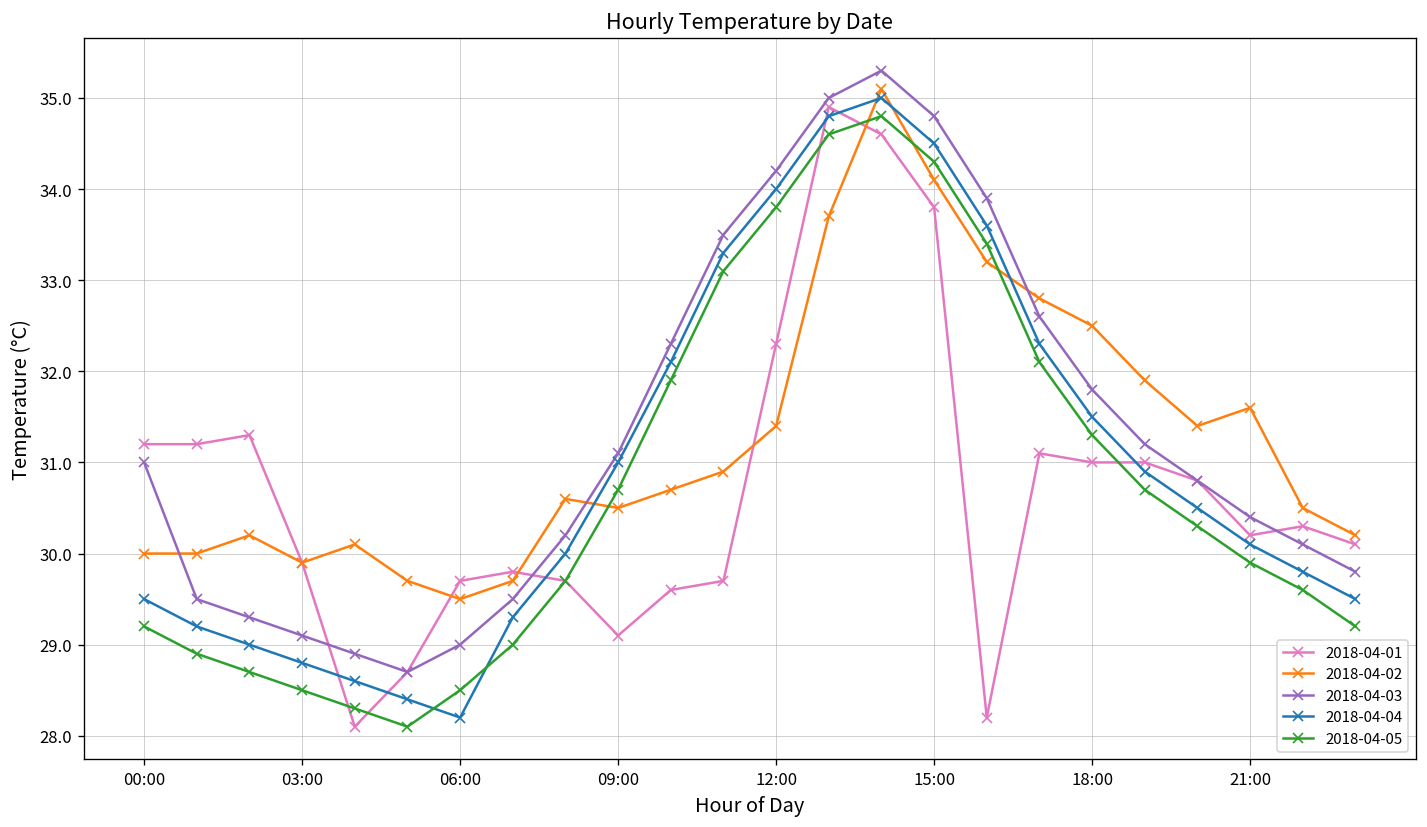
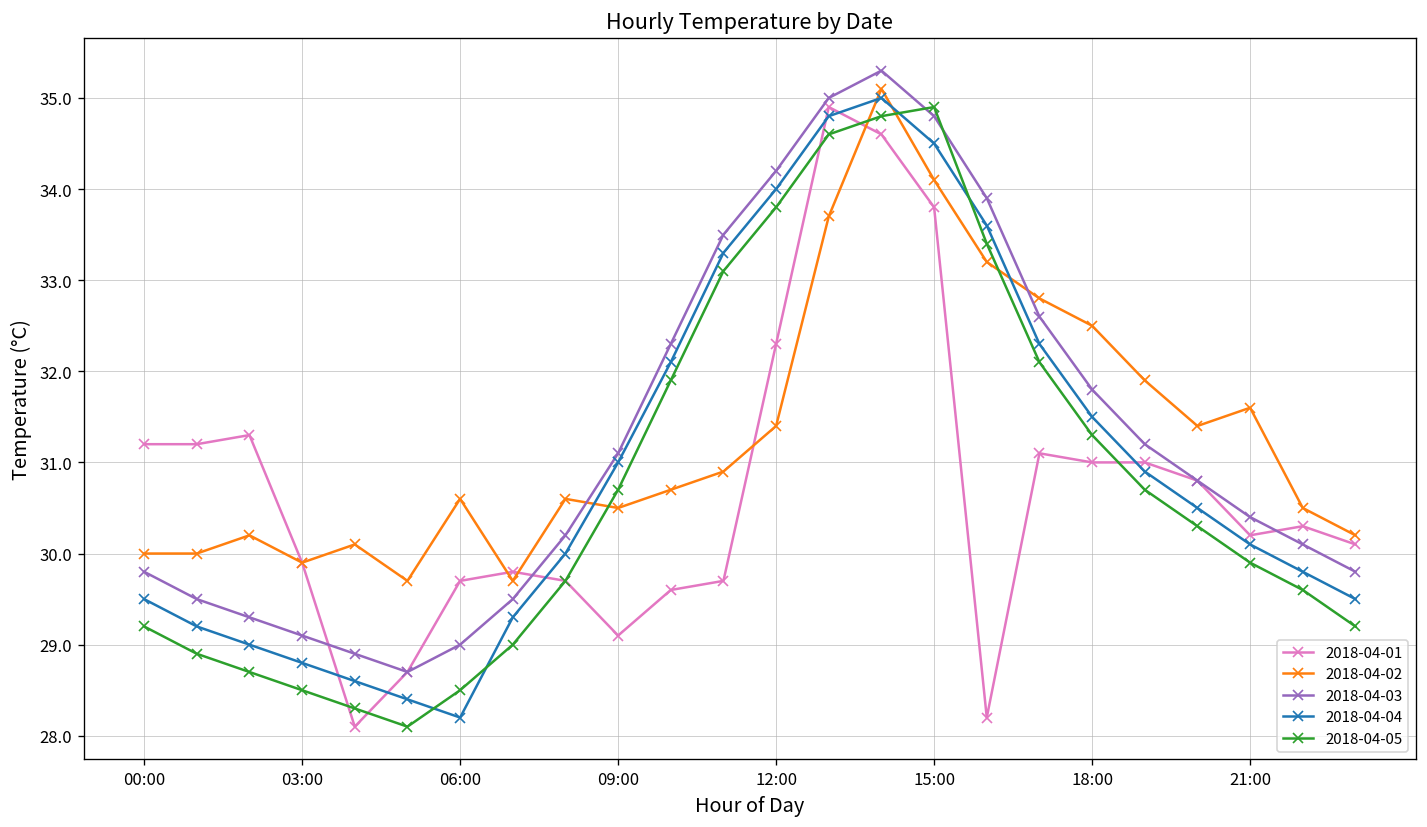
2018-04-03, 00:00: 31.0 -> 29.8
2018-04-02, 06:00: 29.5 -> 30.6
2018-04-05, 15:00: 34.3 -> 34.9
